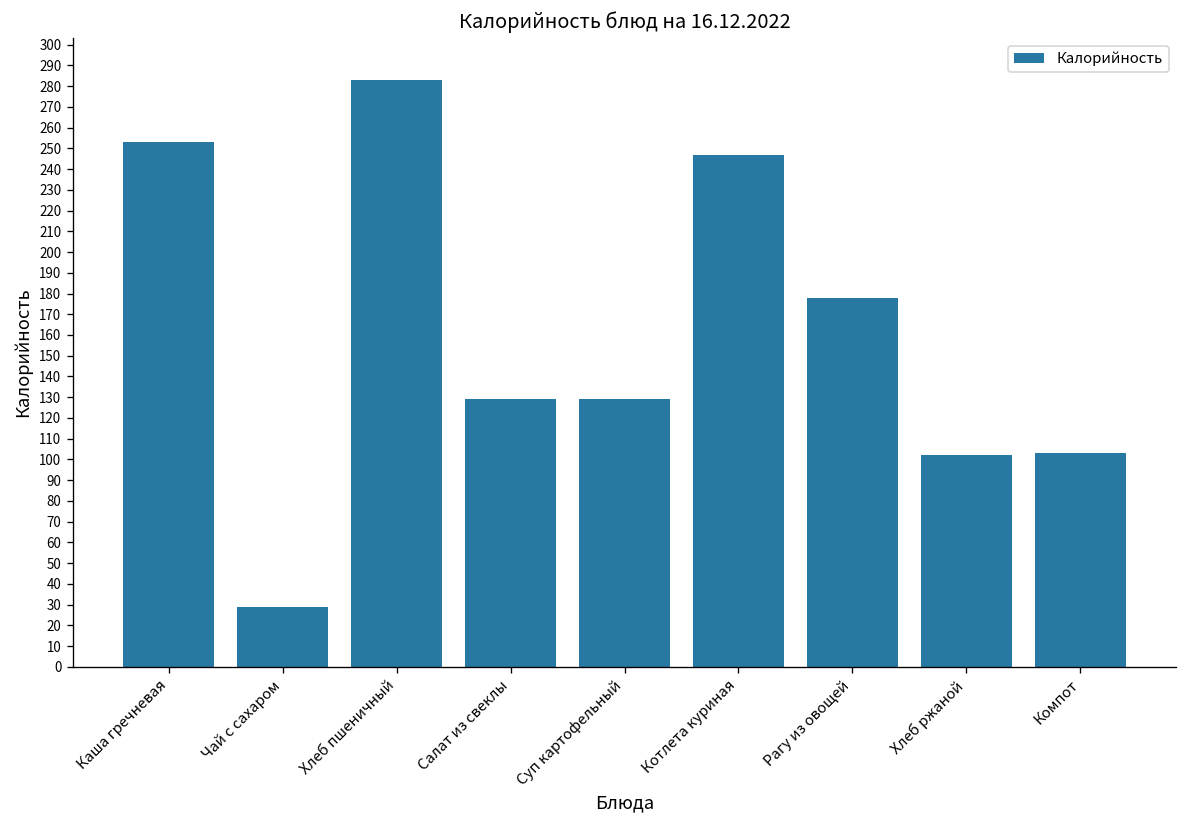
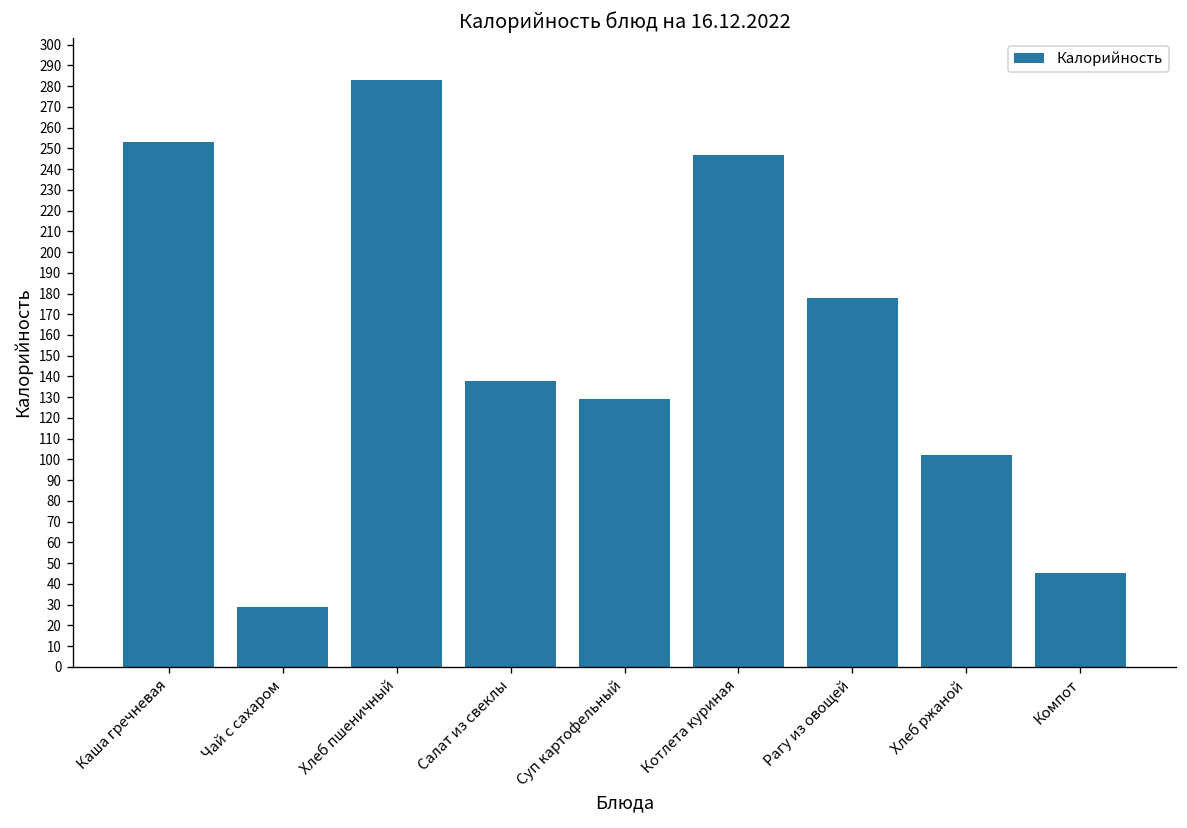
Салат из свеклы: 129 -> 138
Компот: 103 -> 45
